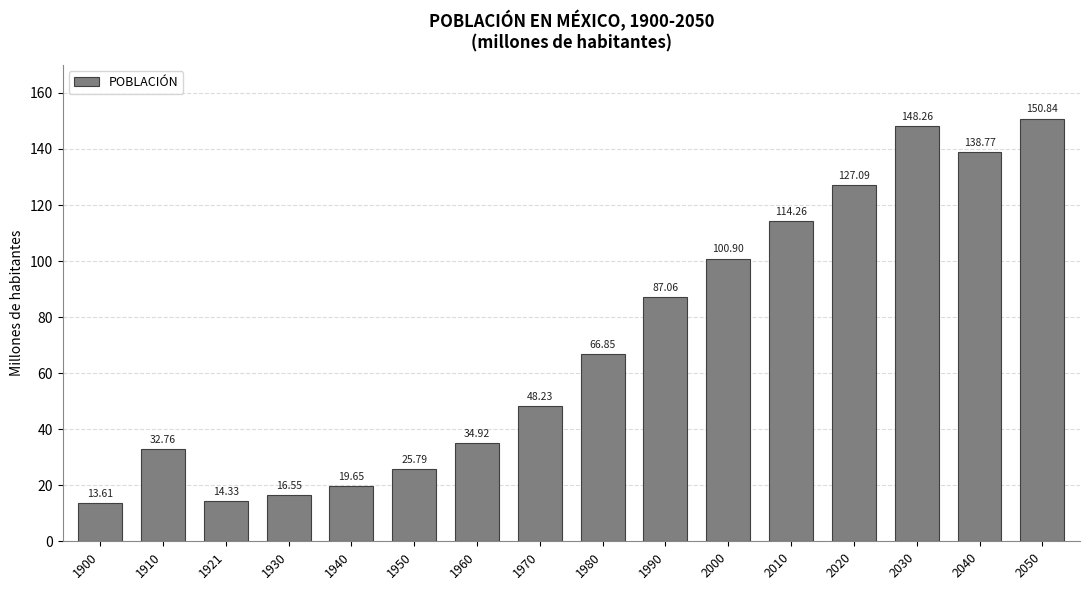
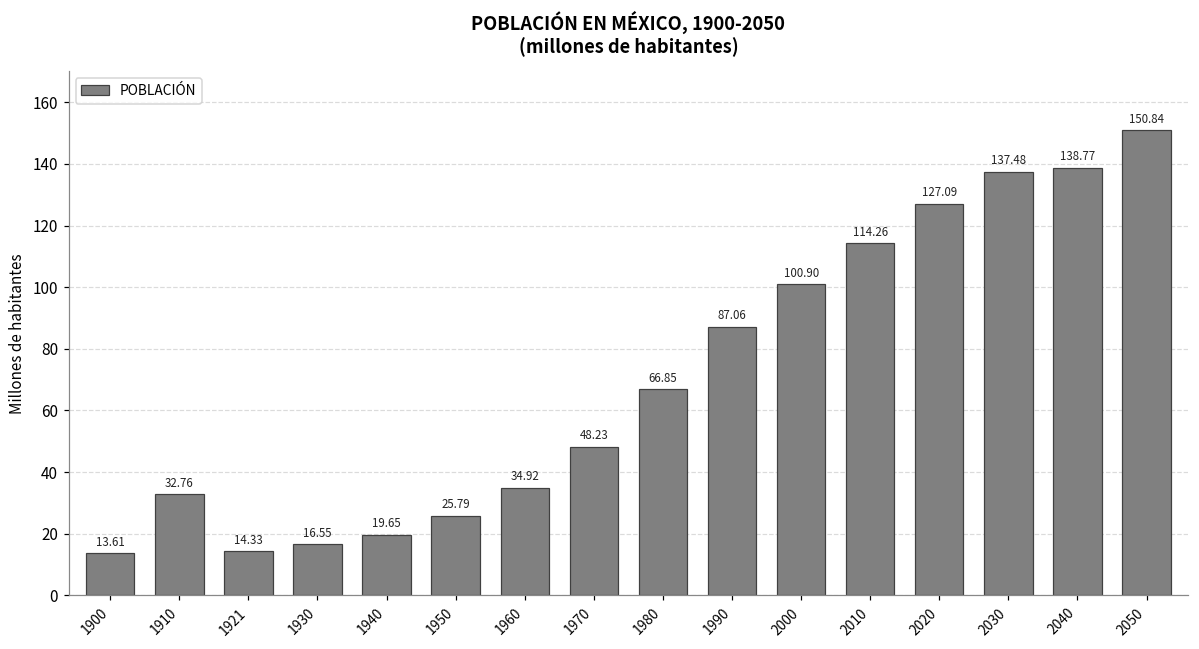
2030: 148.26 -> 137.48
